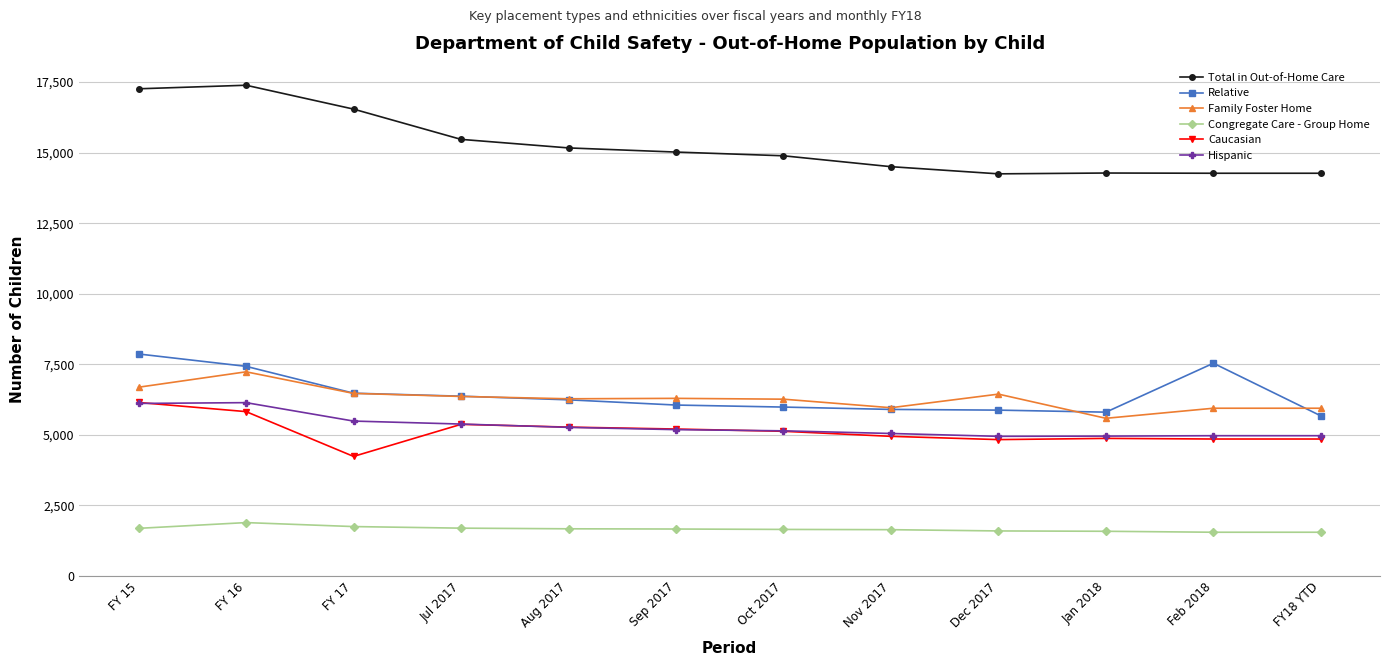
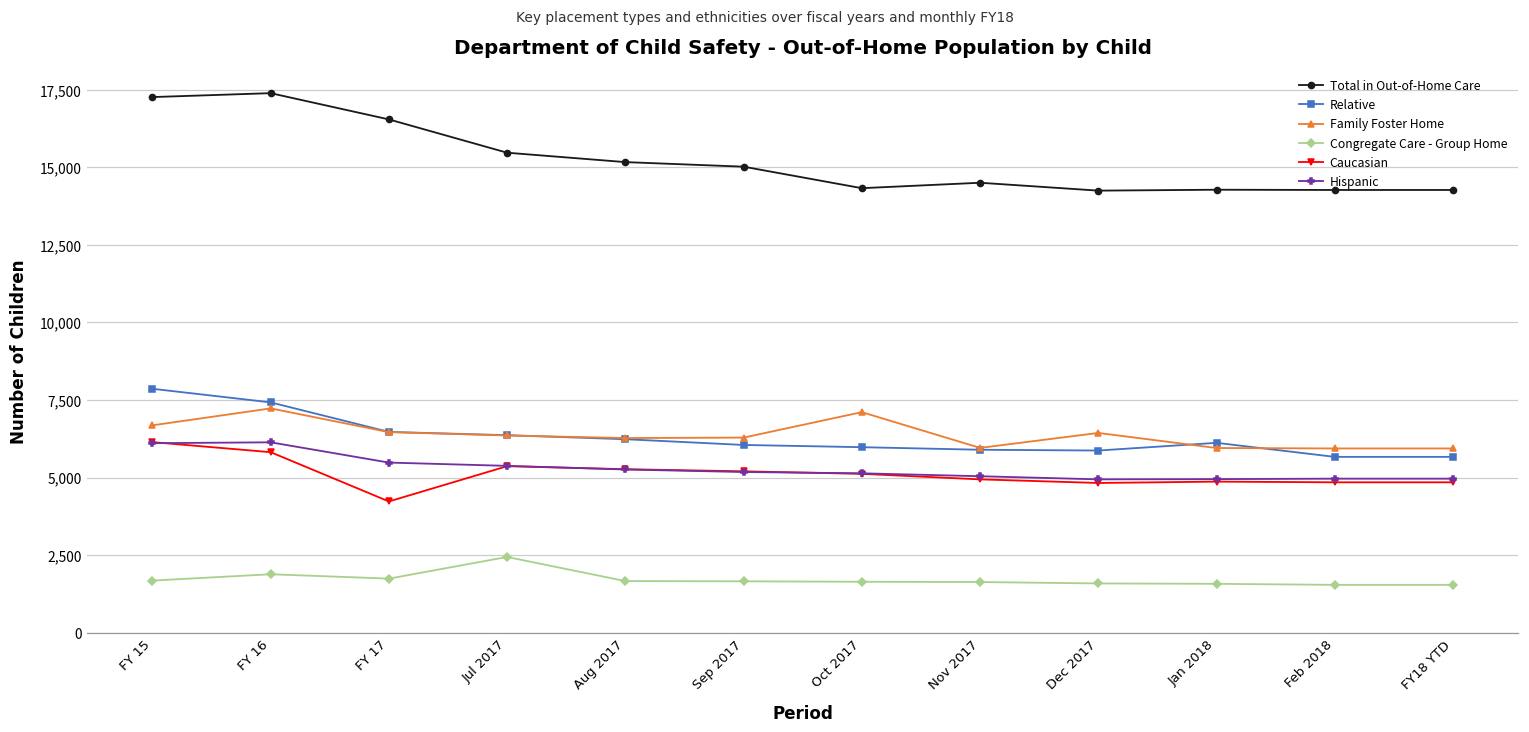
Congregate Care - Group Home, Jul 2017: 1,700 -> 2,400
Total in Out-of-Home Care, Oct 2017: 14,900 -> 14,300
Family Foster Home, Oct 2017: 6,300 -> 7,100
Relative, Jan 2018: 5,800 -> 6,100
Family Foster Home, Jan 2018: 5,600 -> 6,000
Relative, Feb 2018: 7,500 -> 5,700
